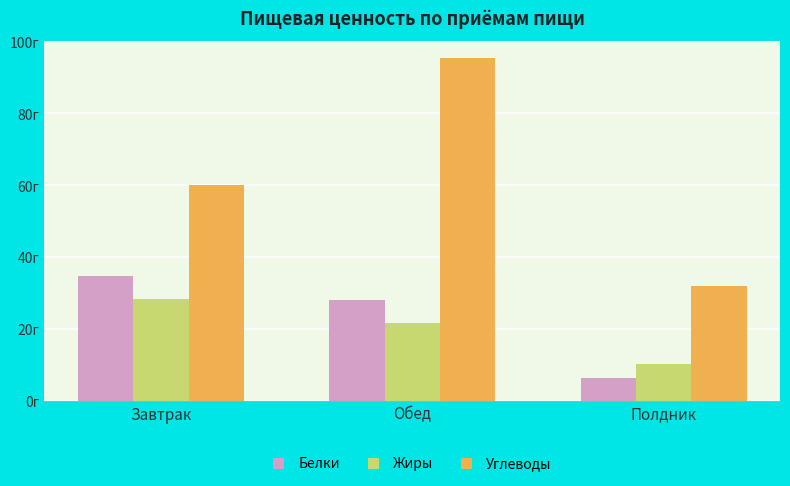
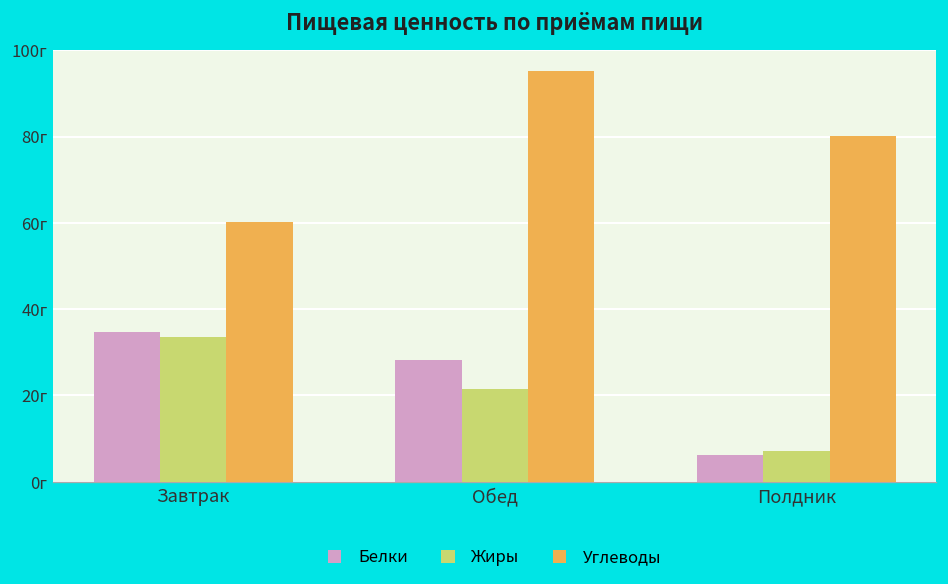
Жиры, Завтрак: 28г -> 34г
Жиры, Полдник: 10г -> 7г
Углеводы, Полдник: 32г -> 80г
